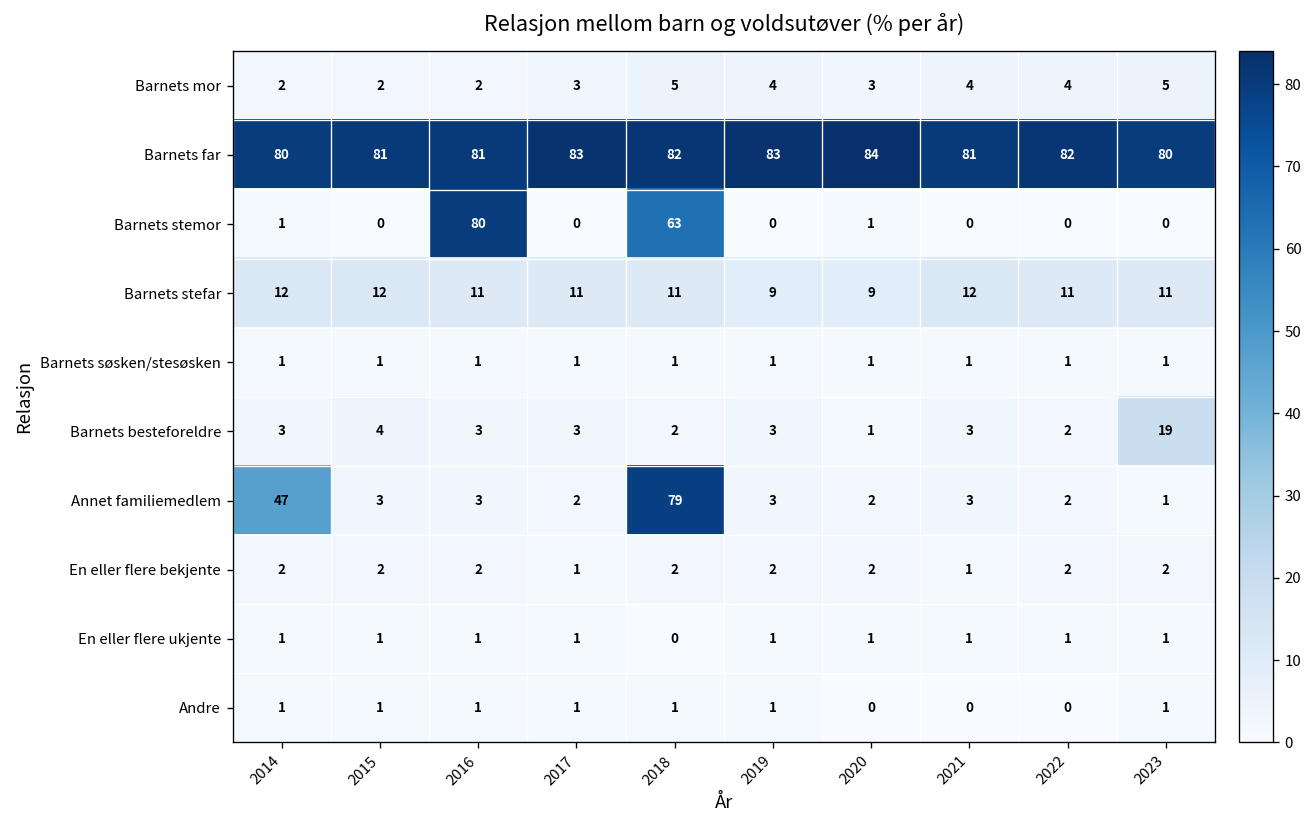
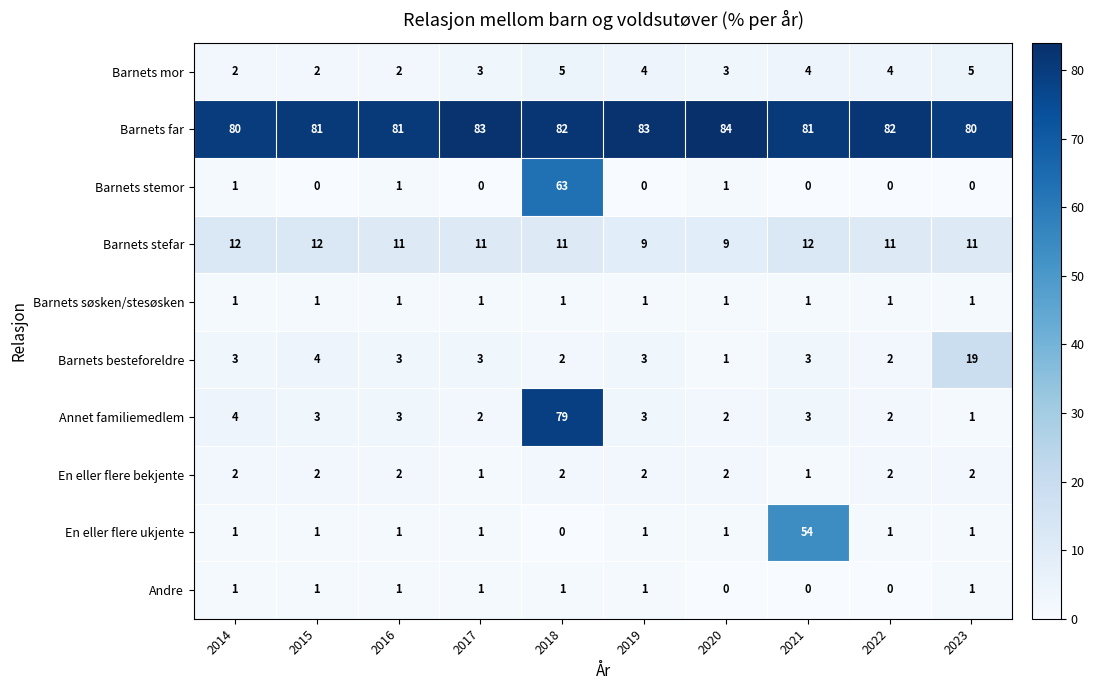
Barnets stemor, 2016: 80 -> 1
Annet familiemedlem, 2014: 47 -> 4
En eller flere ukjente, 2021: 1 -> 54
